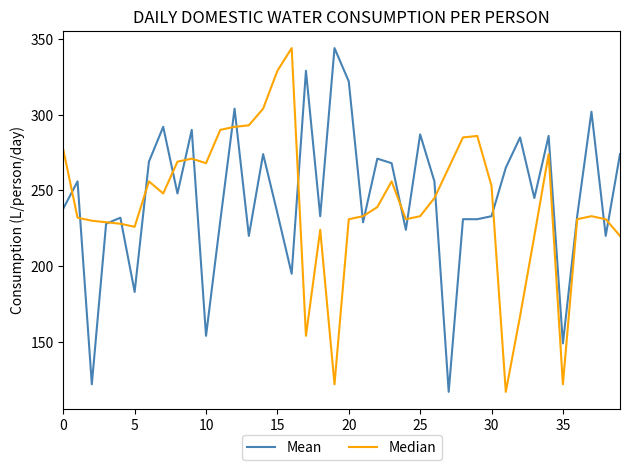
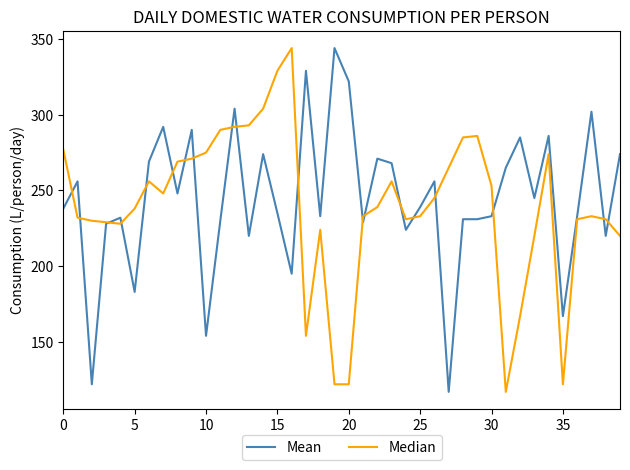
Median, 5: 226 -> 238
Median, 10: 268 -> 275
Median, 20: 231 -> 122
Mean, 25: 287 -> 239
Mean, 35: 149 -> 167
